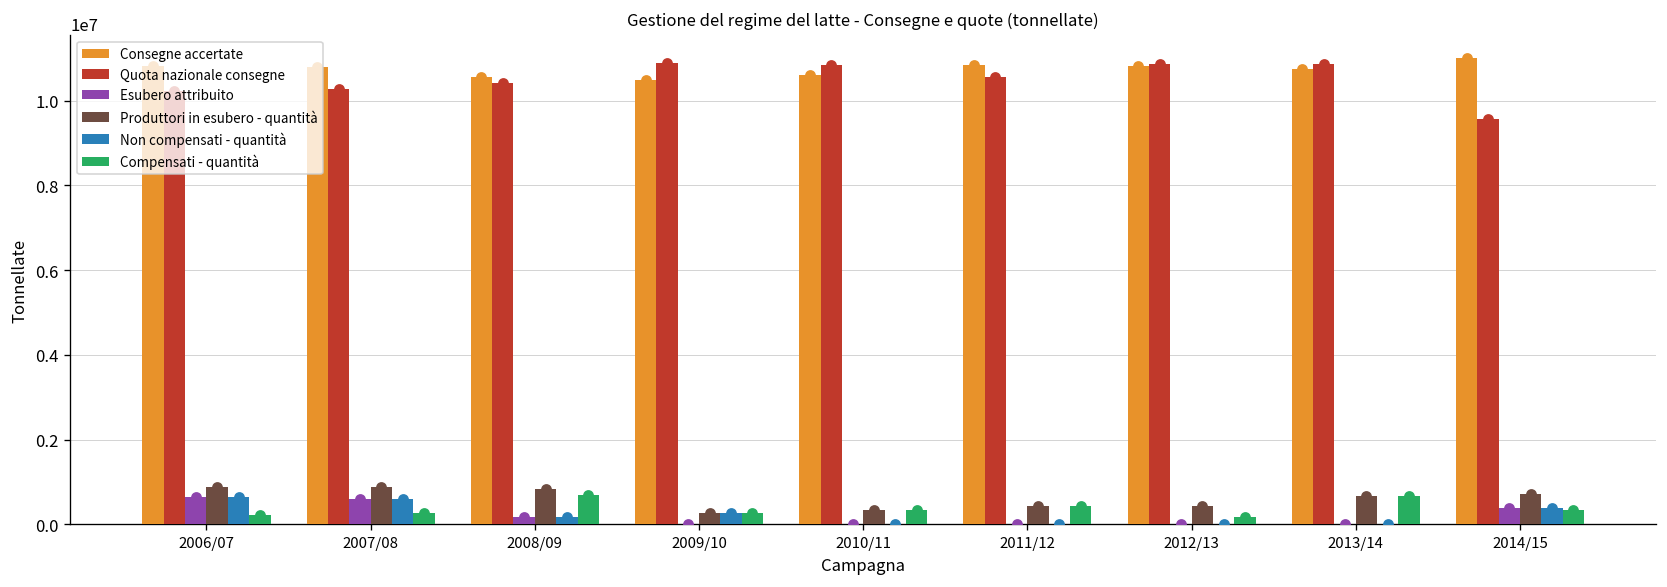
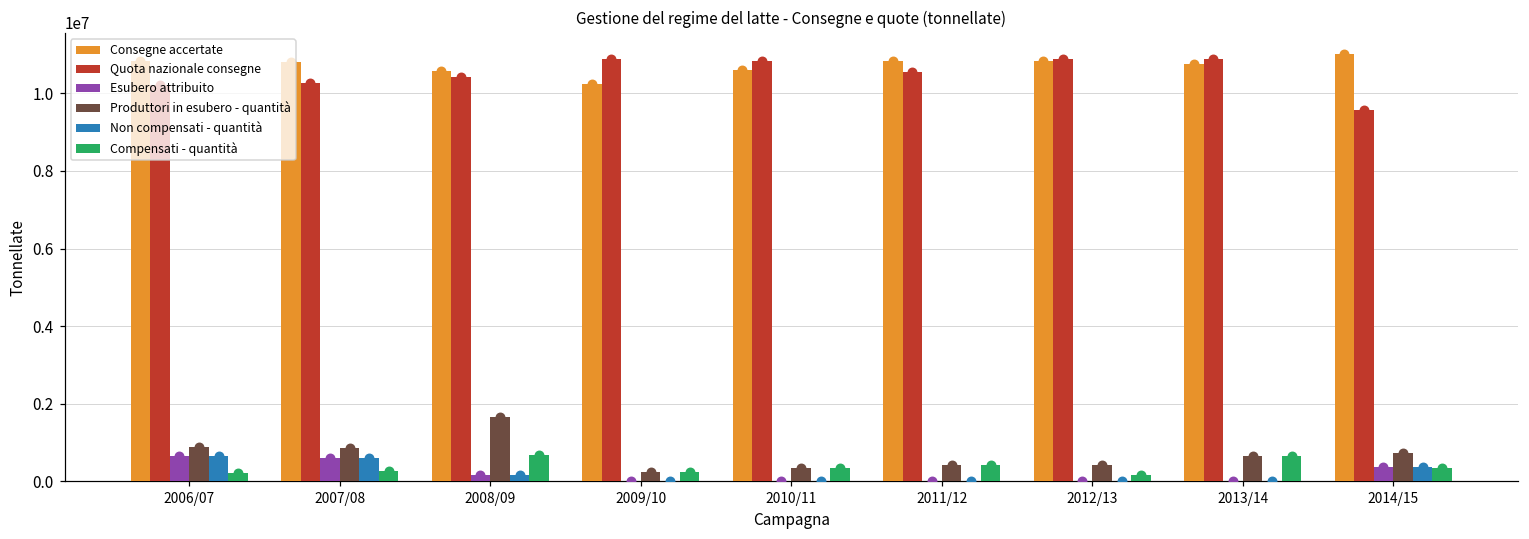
Produttori in esubero - quantità, 2008/09: 800000 -> 1700000
Consegne accertate, 2009/10: 10500000 -> 10200000
Non compensati - quantità, 2009/10: 300000 -> 0
